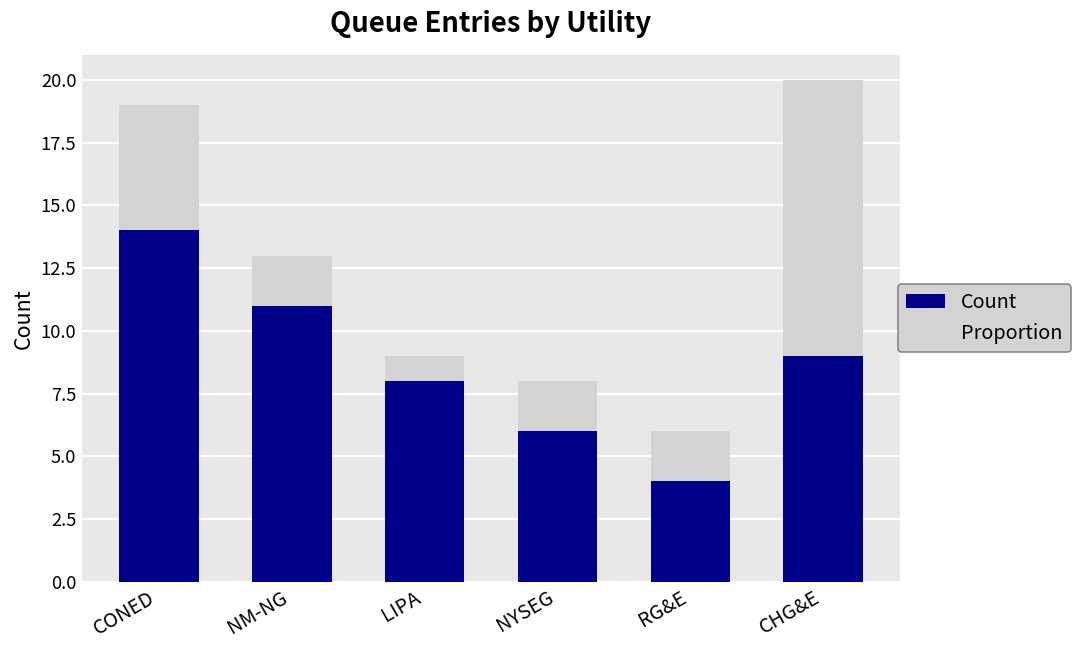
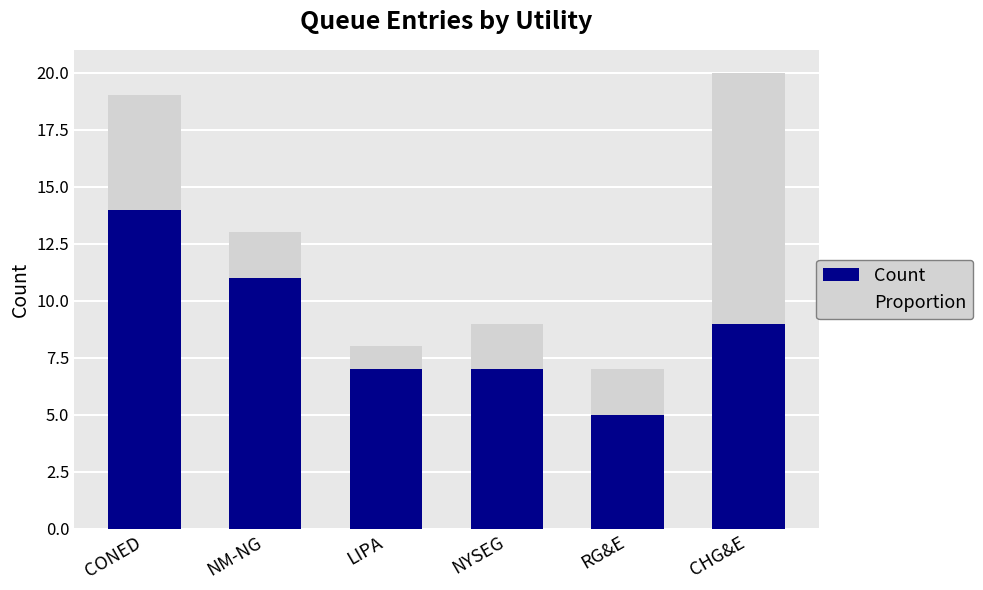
Count, LIPA: 8 -> 7
Count, NYSEG: 6 -> 7
Count, RG&E: 4 -> 5
